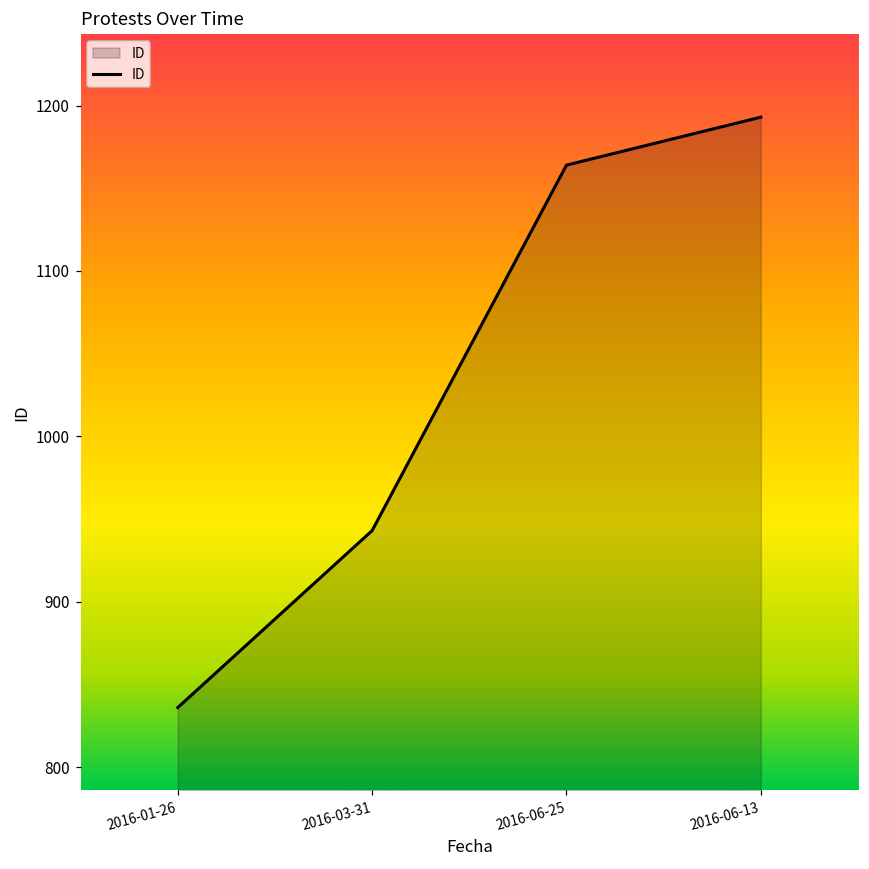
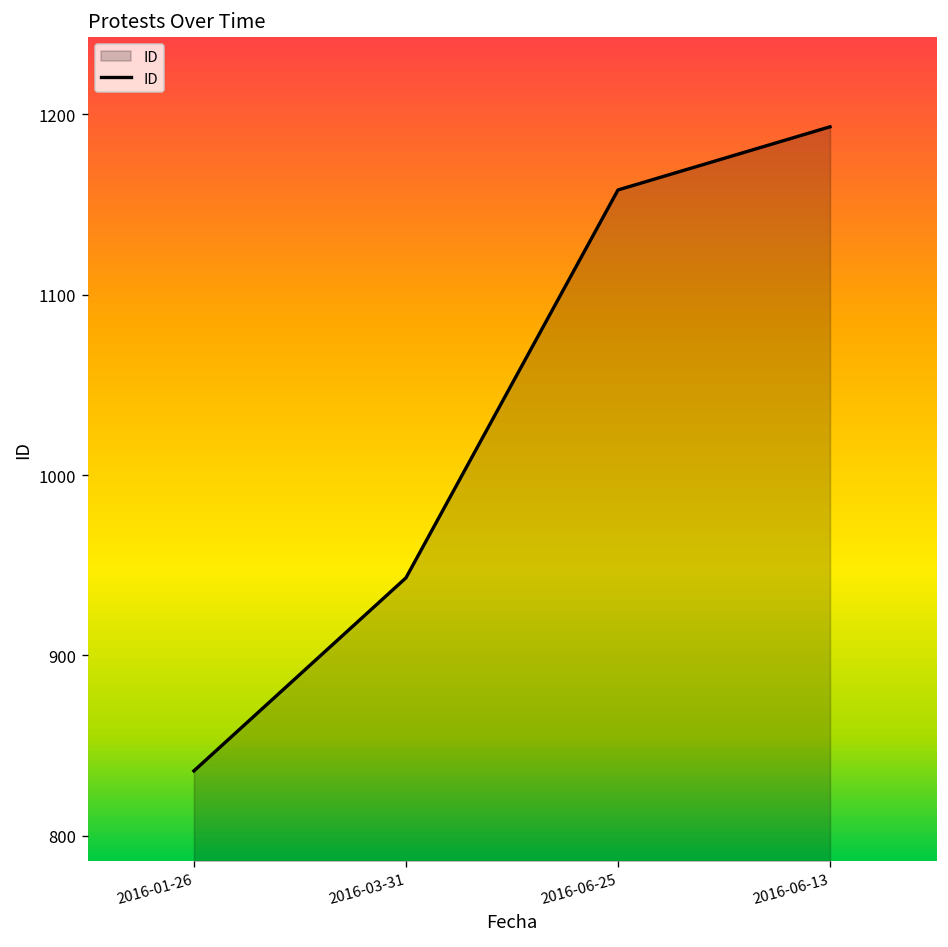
2016-06-25: 1164 -> 1158
